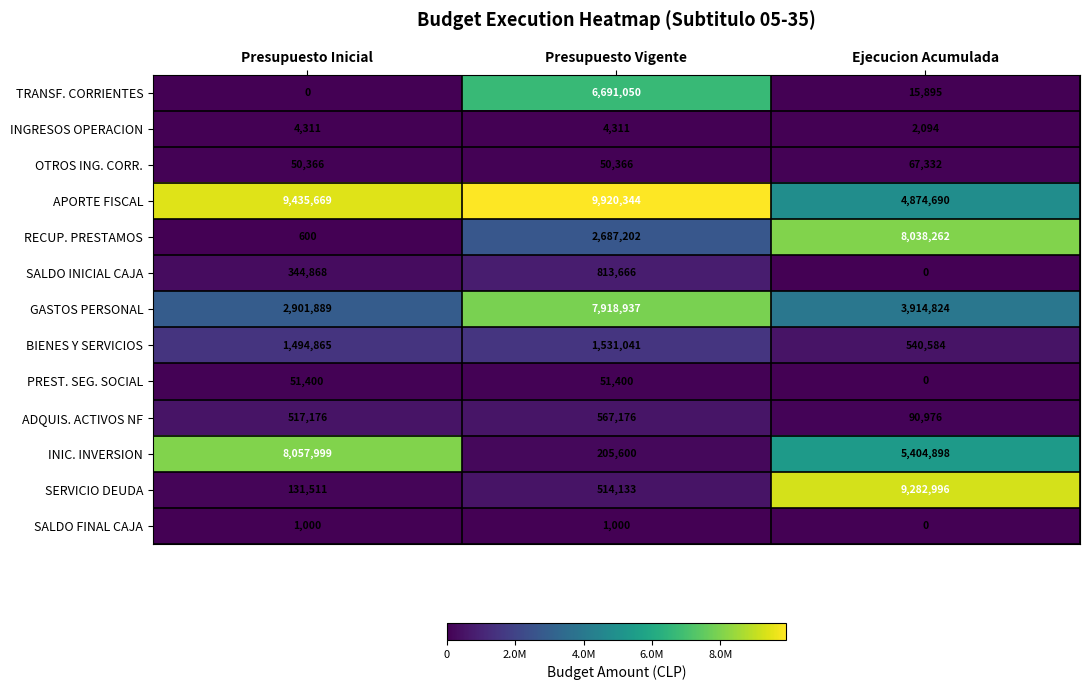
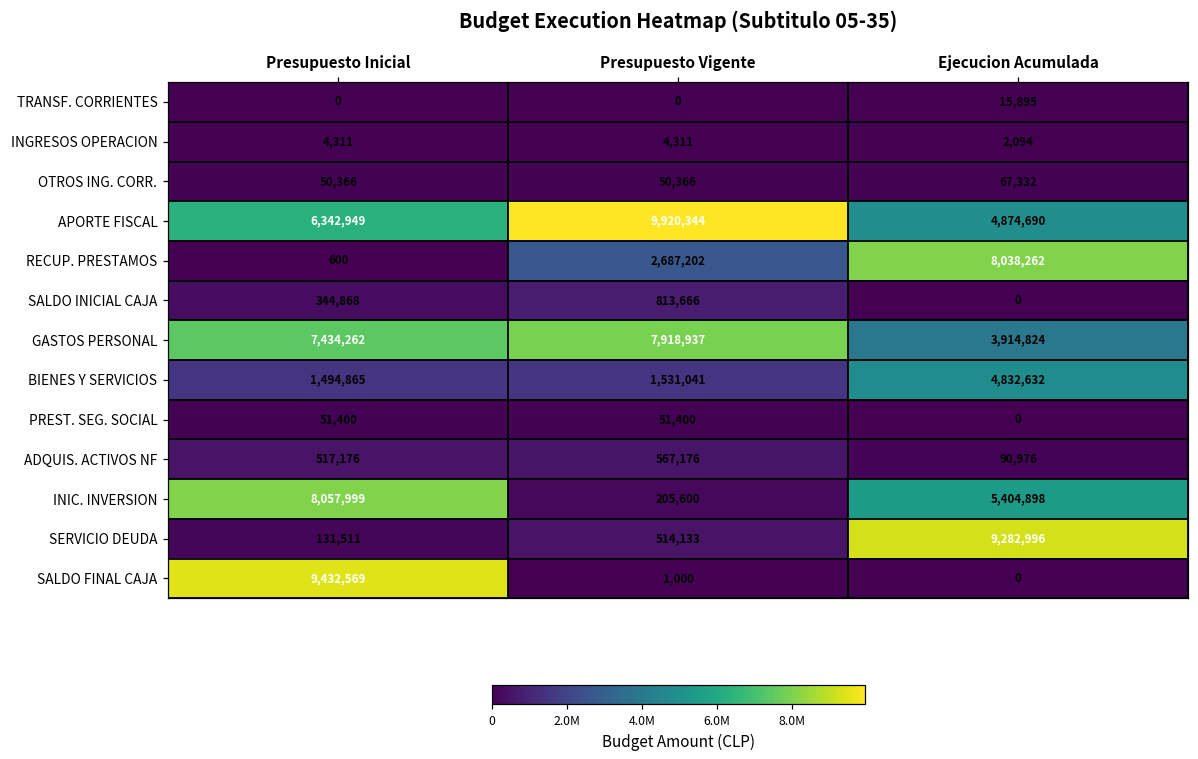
TRANSF. CORRIENTES, Presupuesto Vigente: 6,691,050 -> 0
APORTE FISCAL, Presupuesto Inicial: 9,435,669 -> 6,342,949
GASTOS PERSONAL, Presupuesto Inicial: 2,901,889 -> 7,434,262
BIENES Y SERVICIOS, Ejecucion Acumulada: 540,584 -> 4,832,632
SALDO FINAL CAJA, Presupuesto Inicial: 1,000 -> 9,432,569
